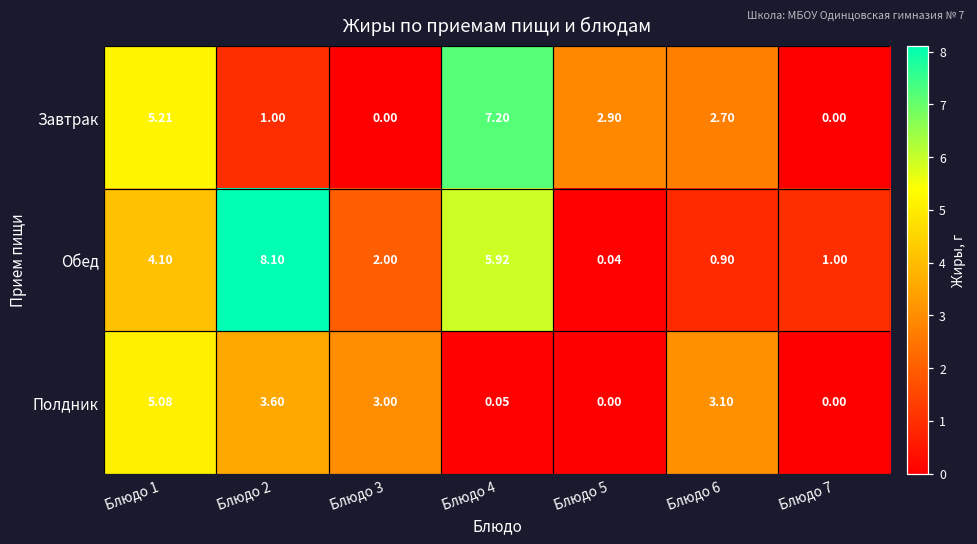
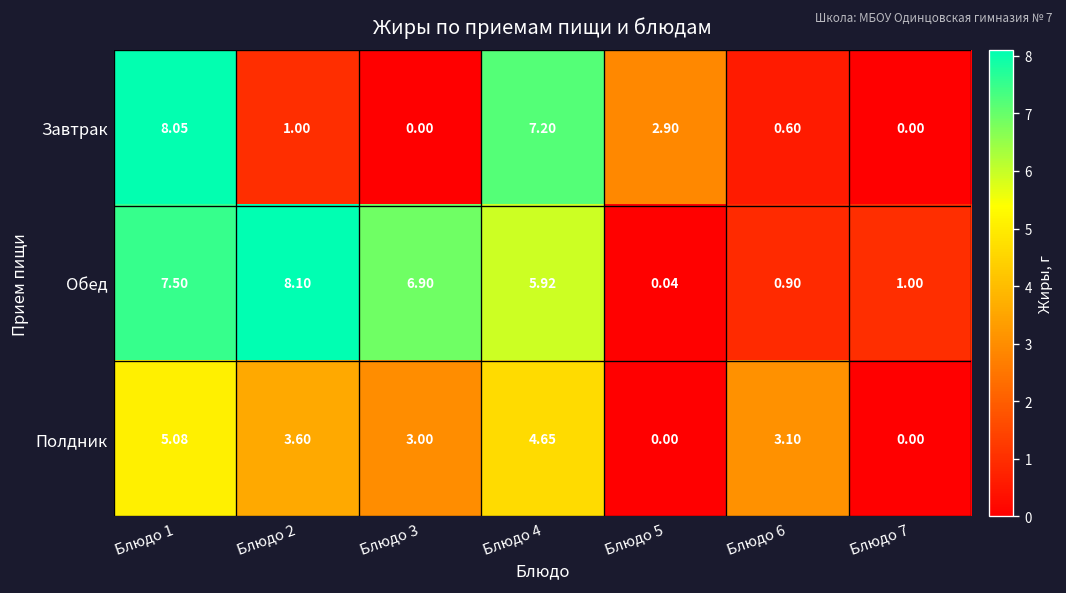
Завтрак, Блюдо 1: 5.21 -> 8.05
Завтрак, Блюдо 6: 2.70 -> 0.60
Обед, Блюдо 1: 4.10 -> 7.50
Обед, Блюдо 3: 2.00 -> 6.90
Полдник, Блюдо 4: 0.05 -> 4.65
